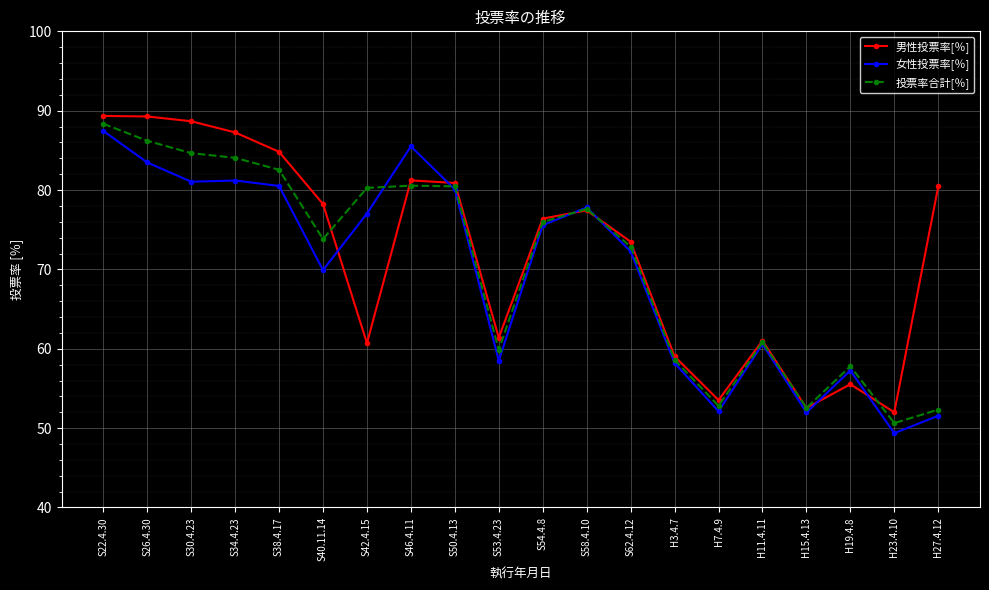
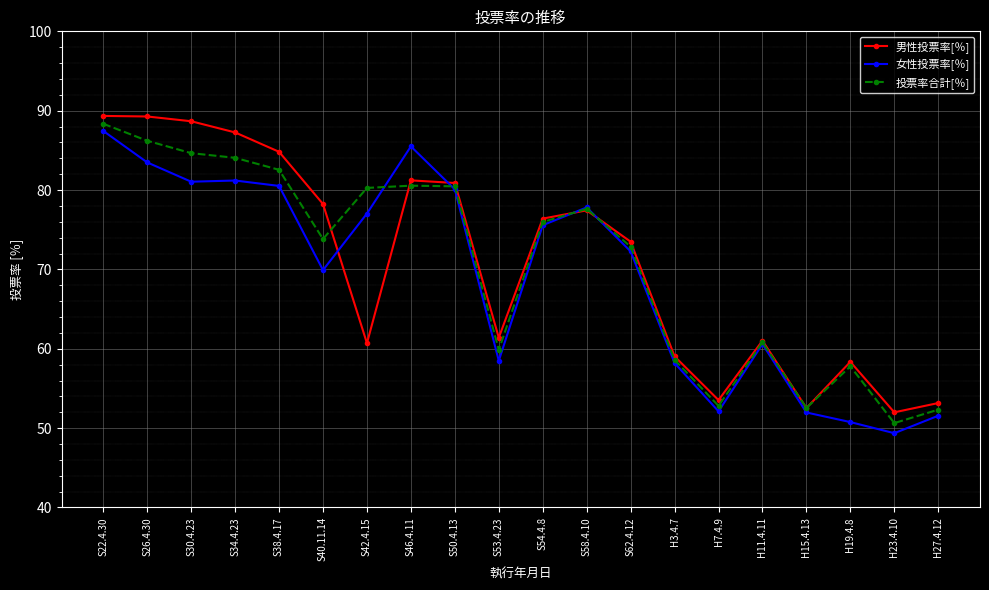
男性投票率[％], H19.4.8: 56 -> 58
女性投票率[％], H19.4.8: 57 -> 51
男性投票率[％], H27.4.12: 80 -> 53
